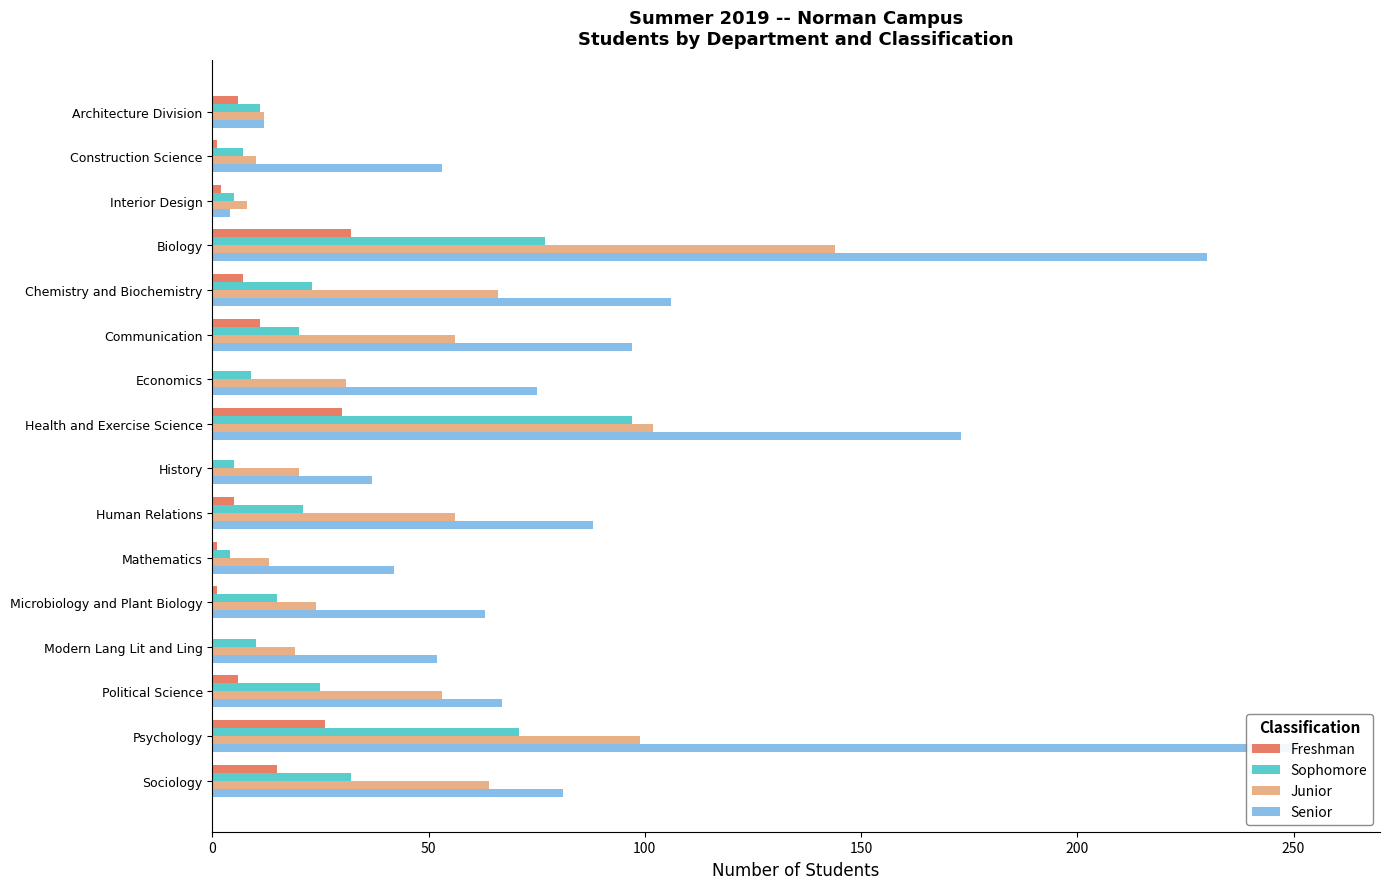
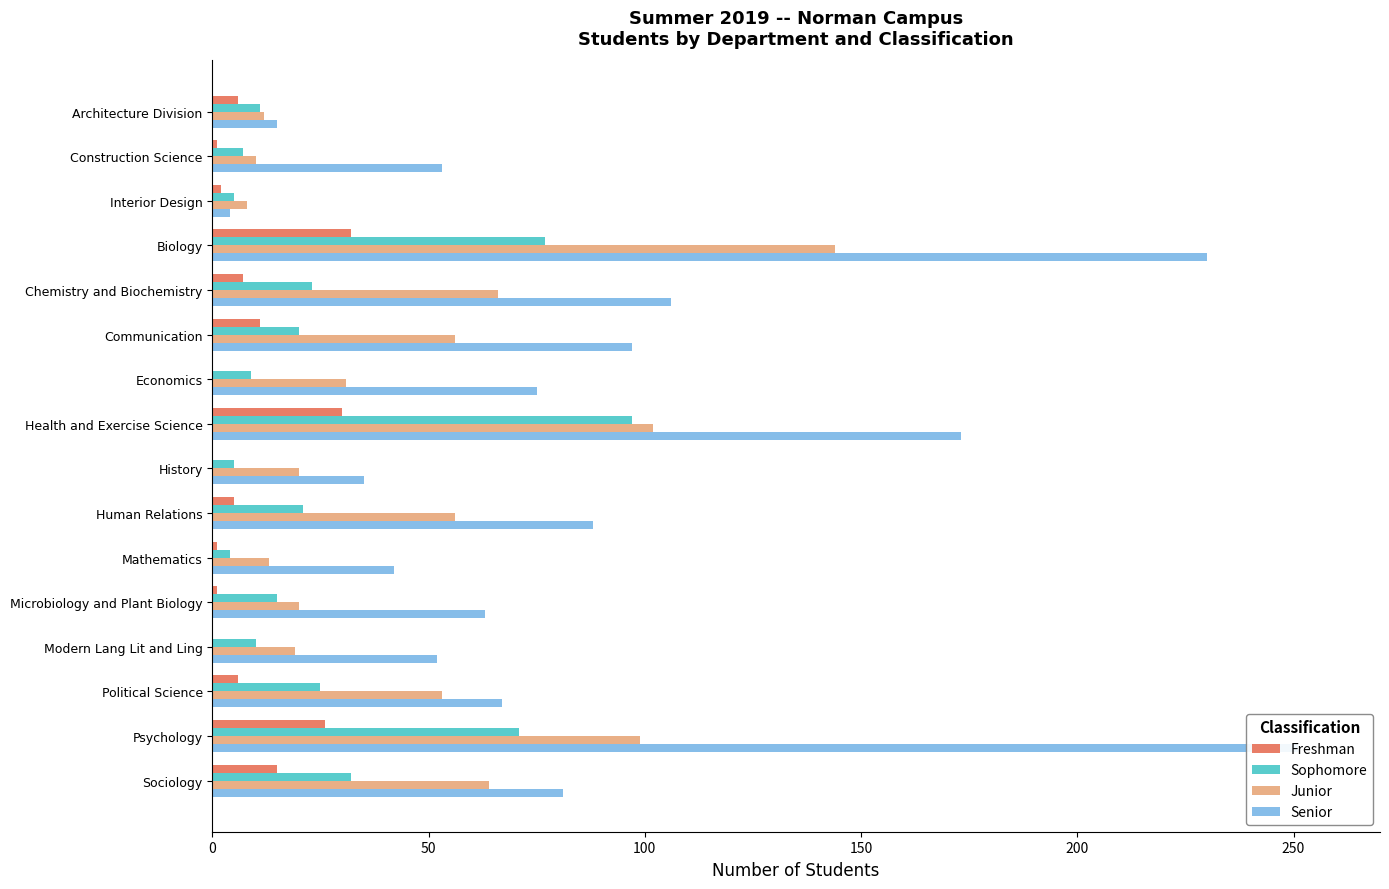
Senior, Architecture Division: 12 -> 15
Senior, History: 37 -> 35
Junior, Microbiology and Plant Biology: 24 -> 20
